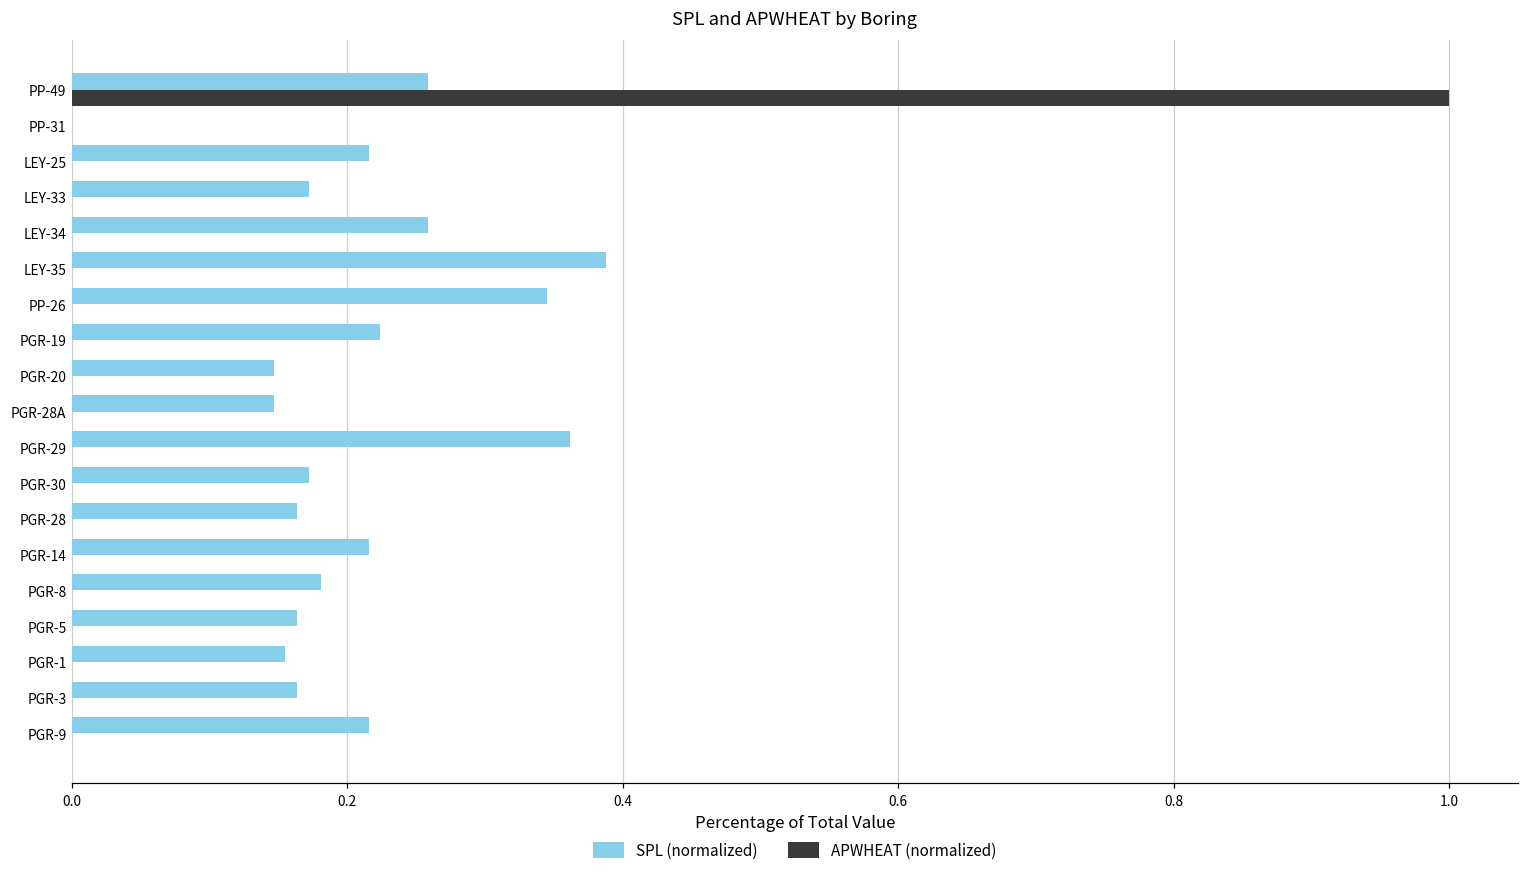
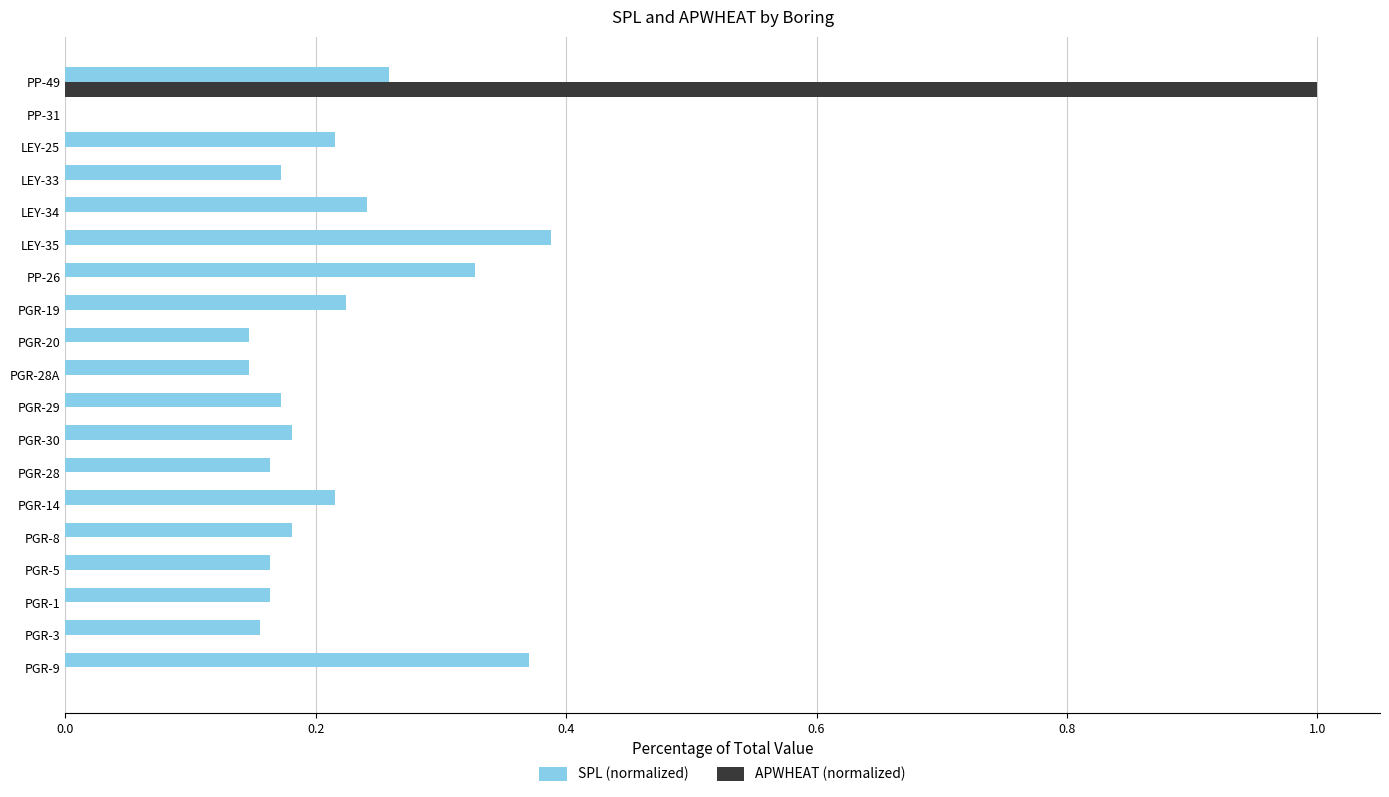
SPL (normalized), LEY-34: 0.259 -> 0.241
SPL (normalized), PP-26: 0.345 -> 0.328
SPL (normalized), PGR-29: 0.362 -> 0.172
SPL (normalized), PGR-30: 0.172 -> 0.181
SPL (normalized), PGR-1: 0.155 -> 0.164
SPL (normalized), PGR-3: 0.164 -> 0.155
SPL (normalized), PGR-9: 0.216 -> 0.371
